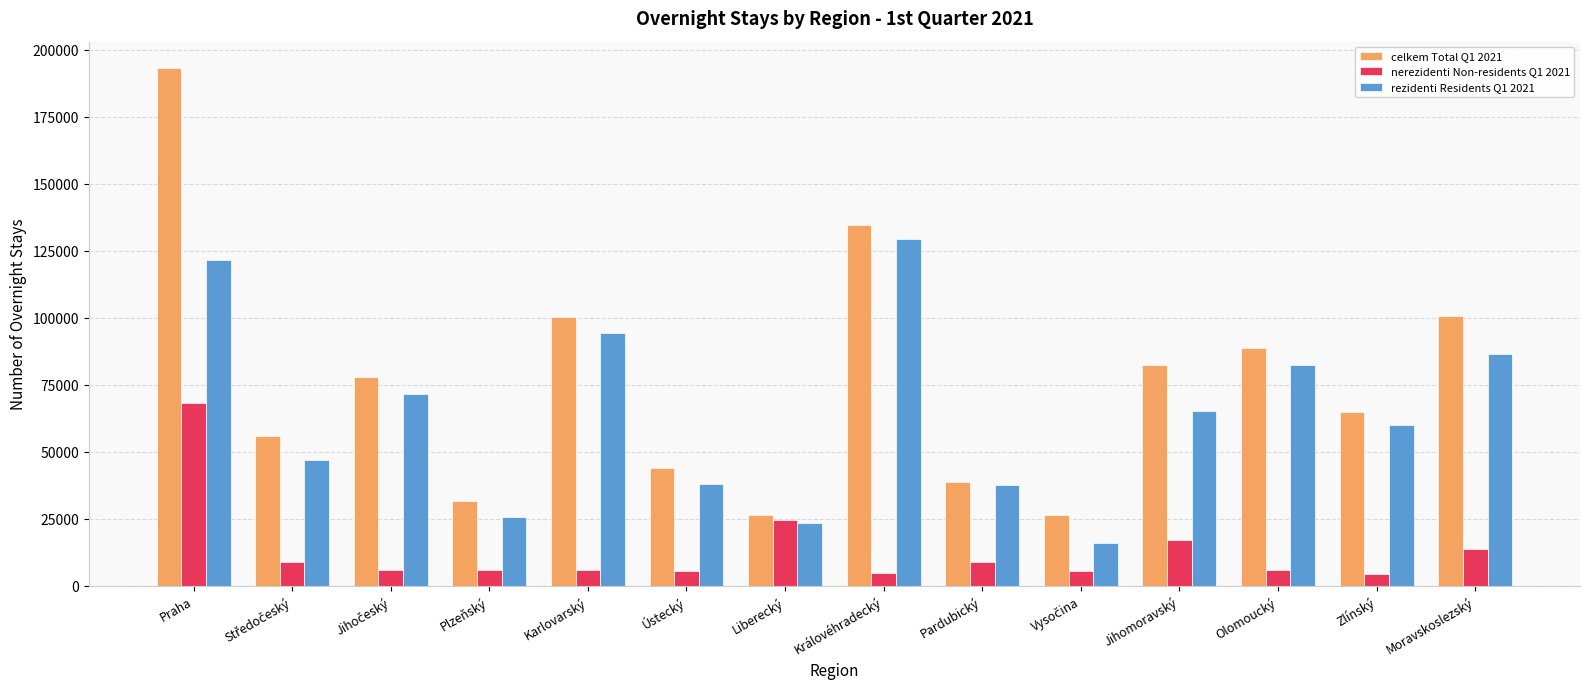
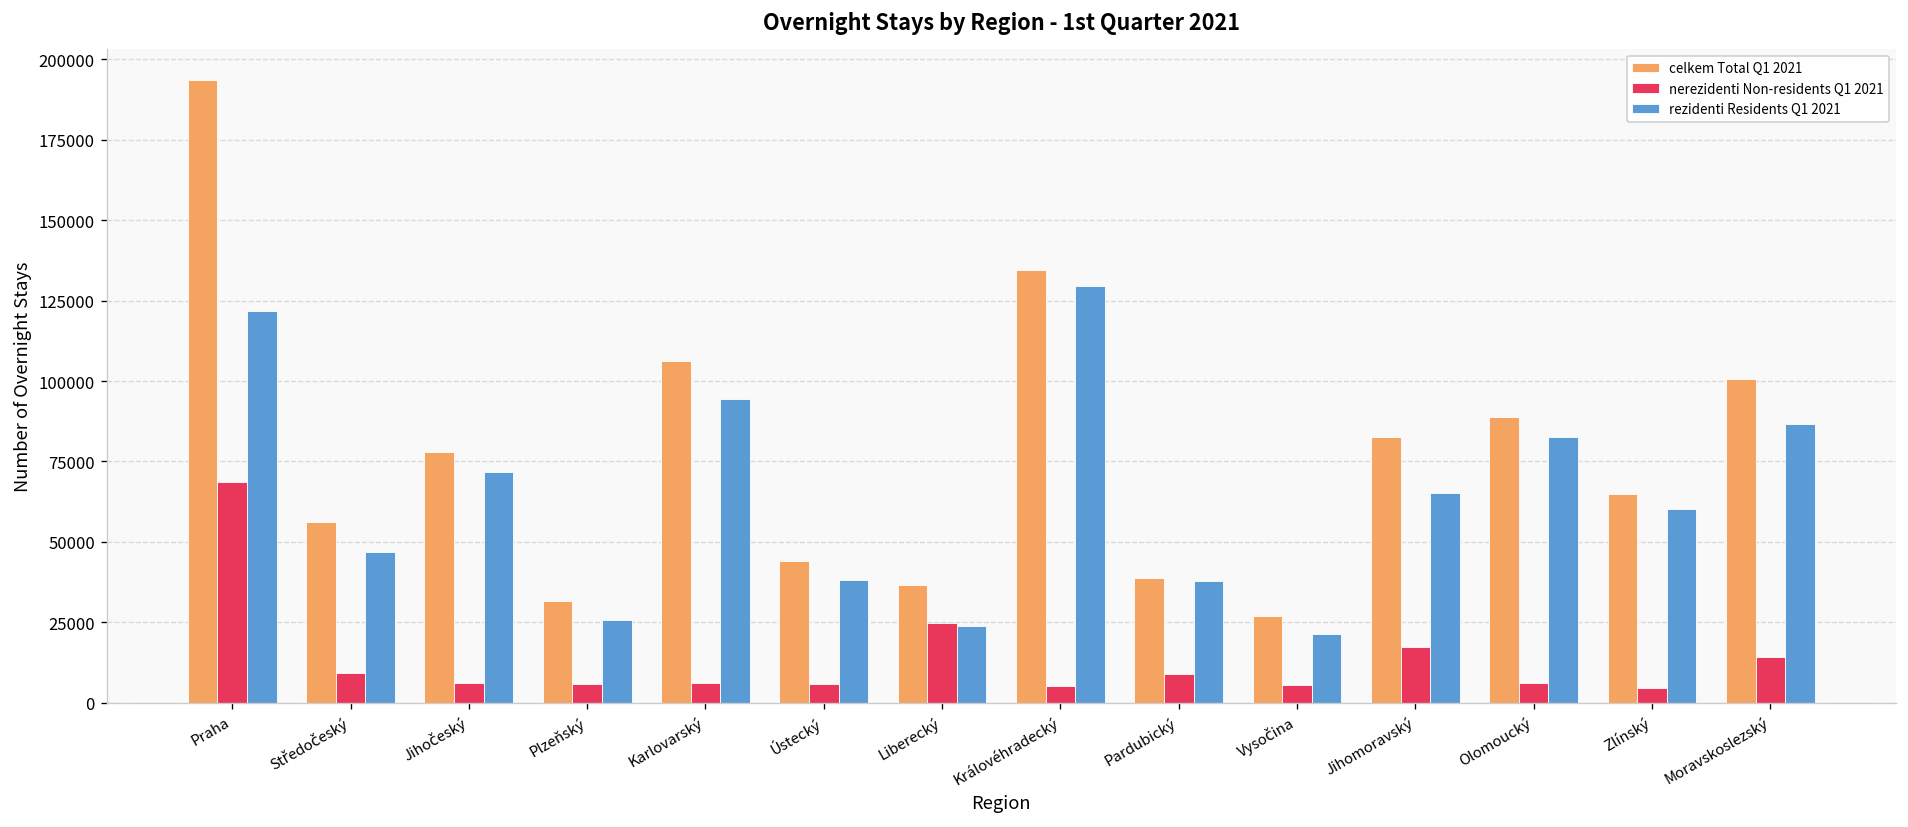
celkem Total Q1 2021, Karlovarský: 100000 -> 106000
celkem Total Q1 2021, Liberecký: 27000 -> 37000
rezidenti Residents Q1 2021, Vysočina: 16000 -> 21000
